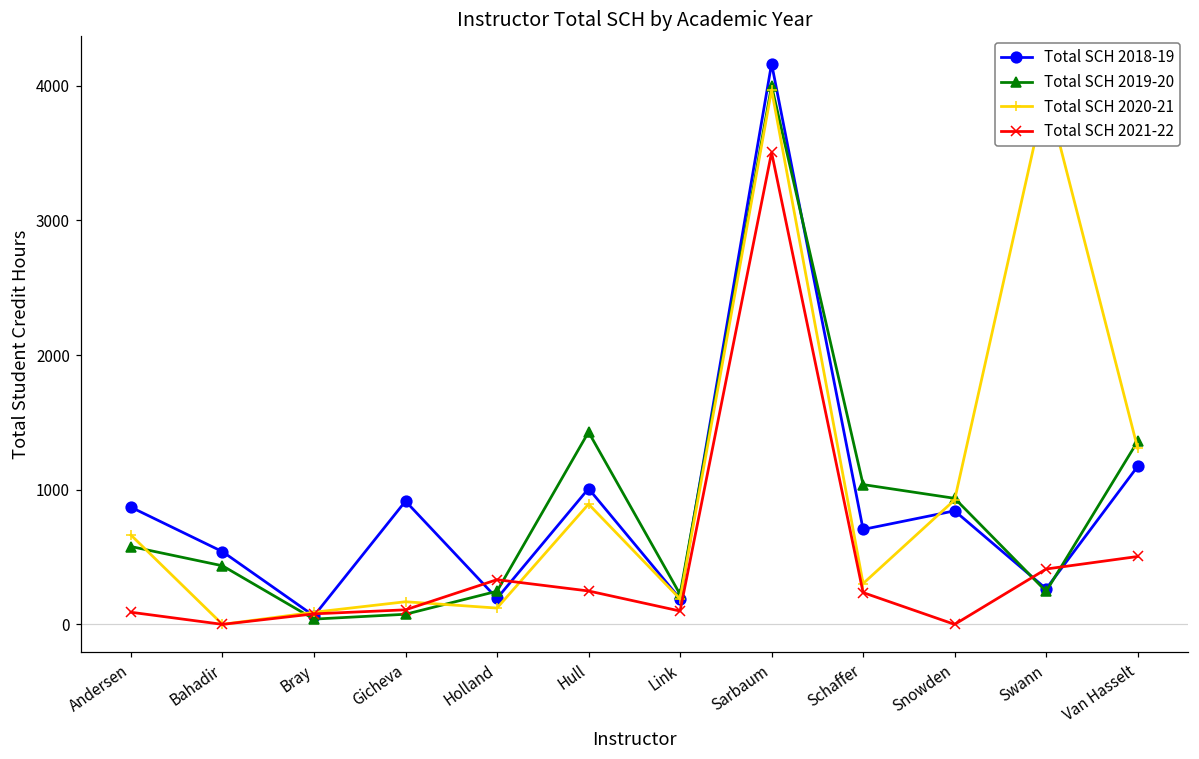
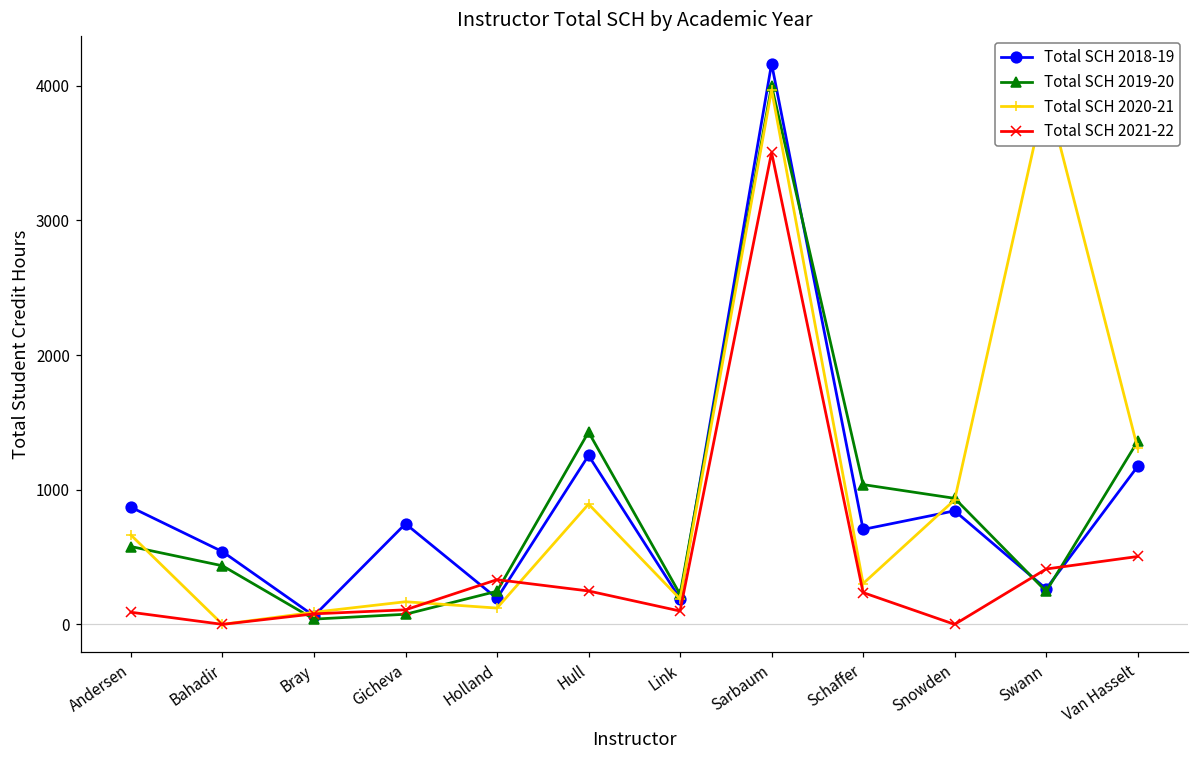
Total SCH 2018-19, Gicheva: 920 -> 750
Total SCH 2018-19, Hull: 1010 -> 1250
